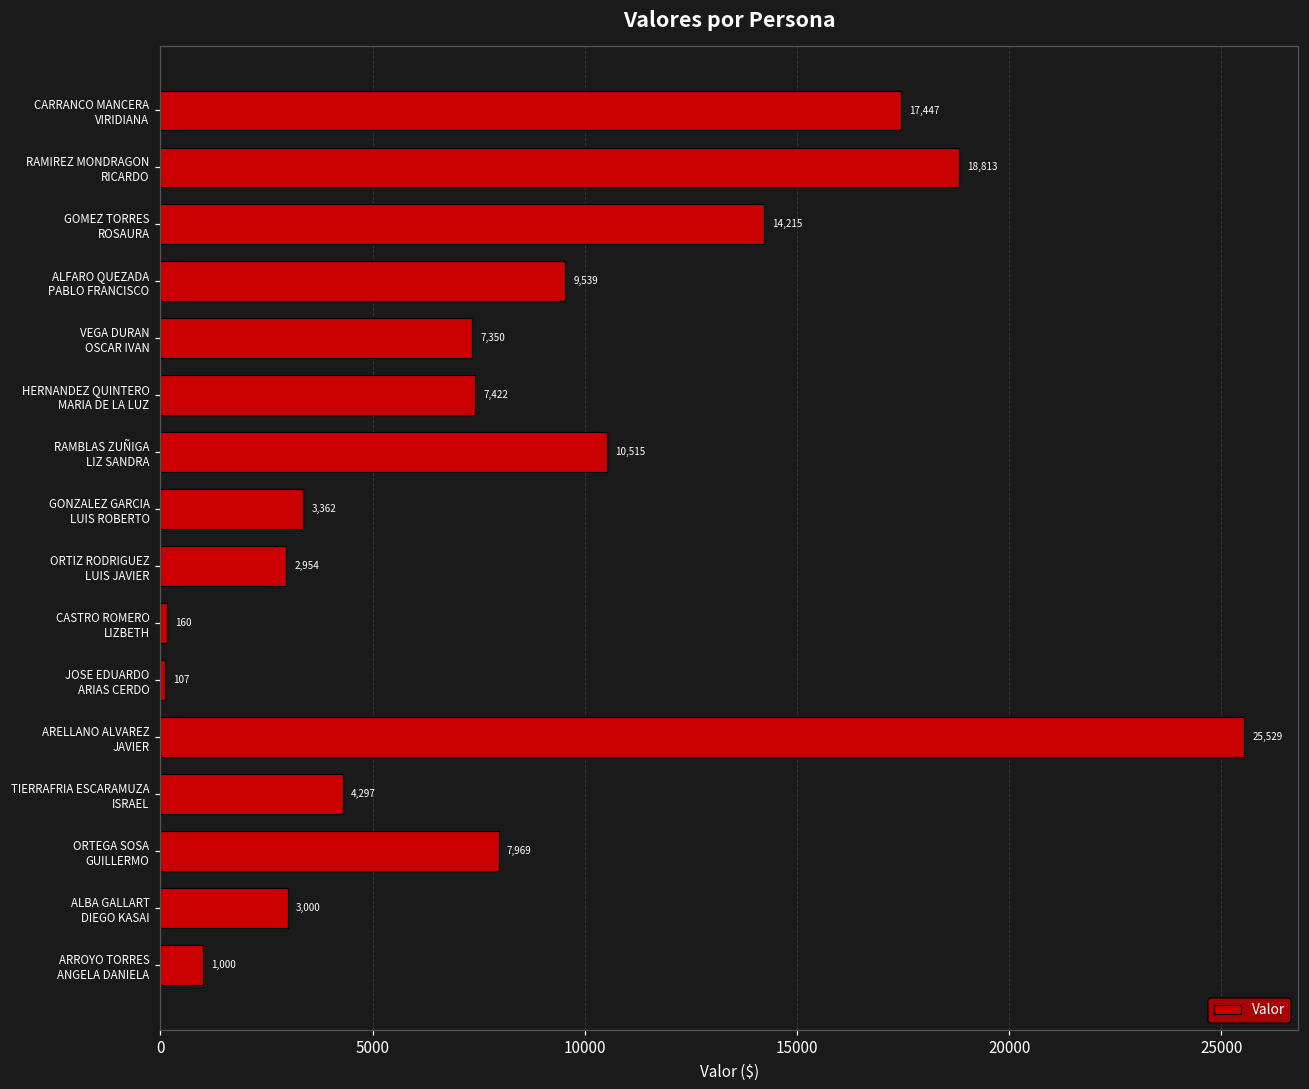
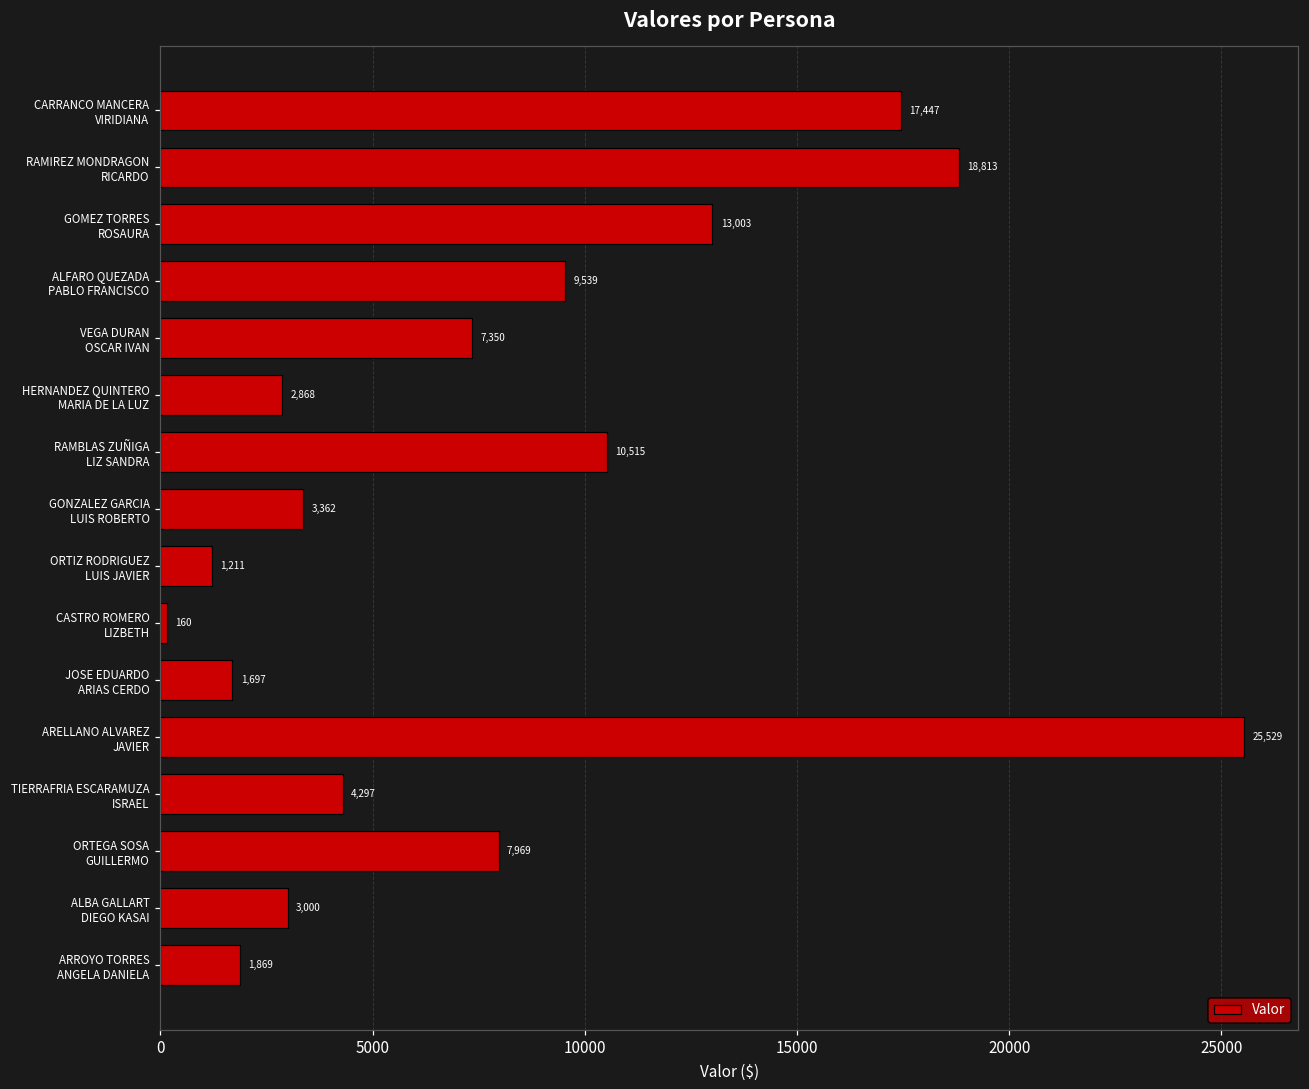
GOMEZ TORRES ROSAURA: 14,215 -> 13,003
HERNANDEZ QUINTERO MARIA DE LA LUZ: 7,422 -> 2,868
ORTIZ RODRIGUEZ LUIS JAVIER: 2,954 -> 1,211
JOSE EDUARDO ARIAS CERDO: 107 -> 1,697
ARROYO TORRES ANGELA DANIELA: 1,000 -> 1,869
